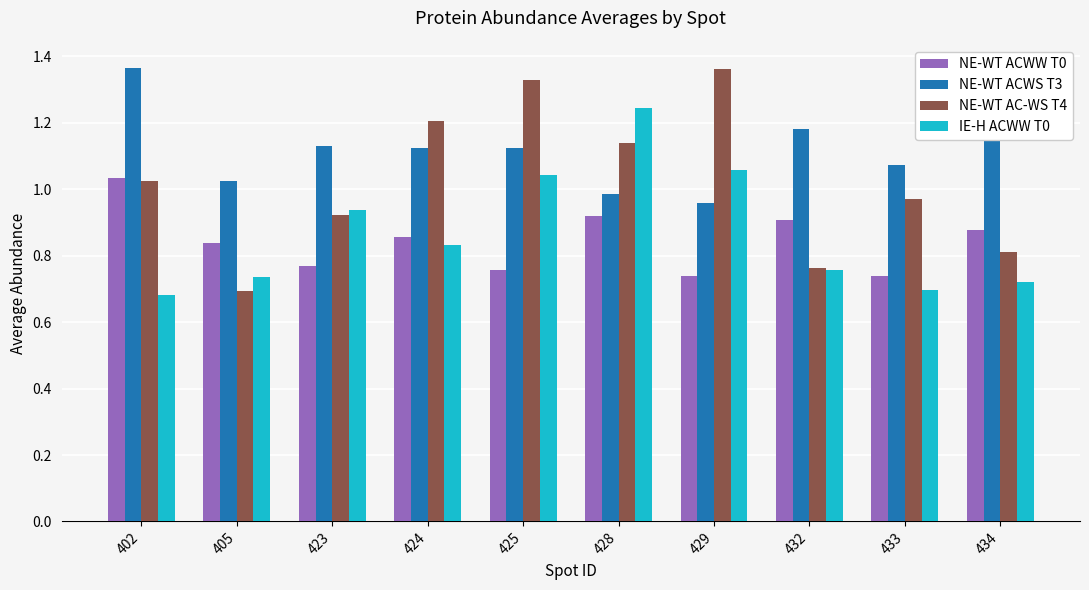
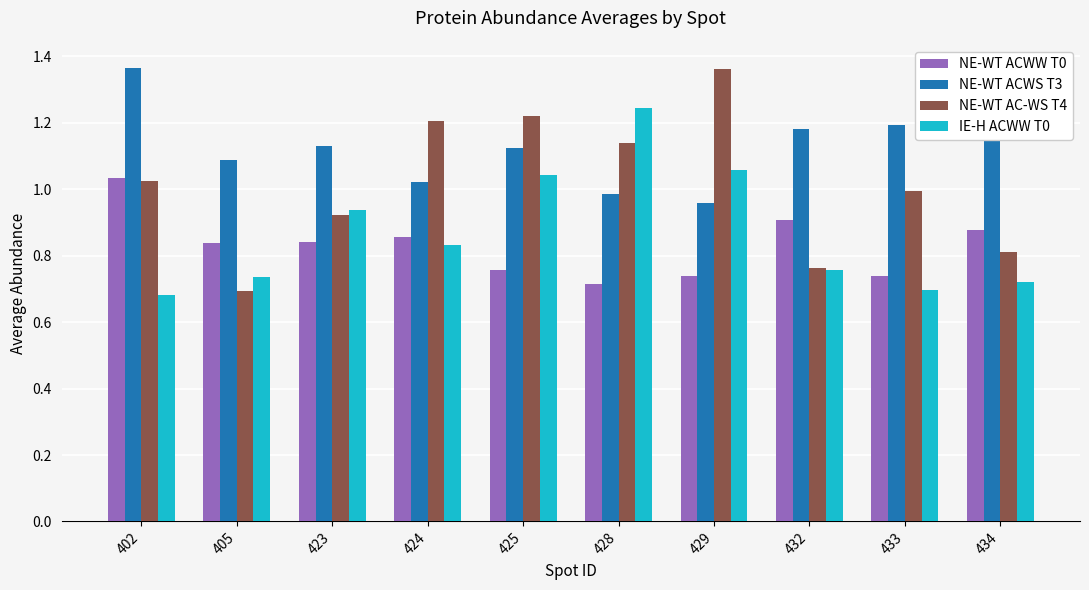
NE-WT ACWS T3, 405: 1.02 -> 1.09
NE-WT ACWW T0, 423: 0.77 -> 0.84
NE-WT ACWS T3, 424: 1.12 -> 1.02
NE-WT AC-WS T4, 425: 1.33 -> 1.22
NE-WT ACWW T0, 428: 0.92 -> 0.71
NE-WT ACWS T3, 433: 1.07 -> 1.19
NE-WT AC-WS T4, 433: 0.97 -> 1.00
